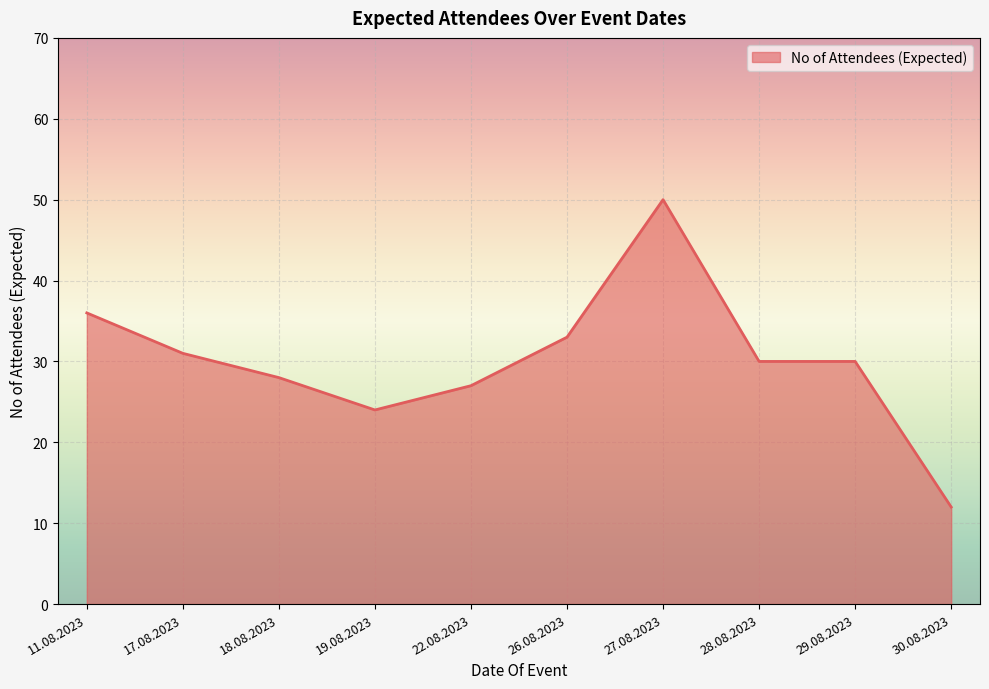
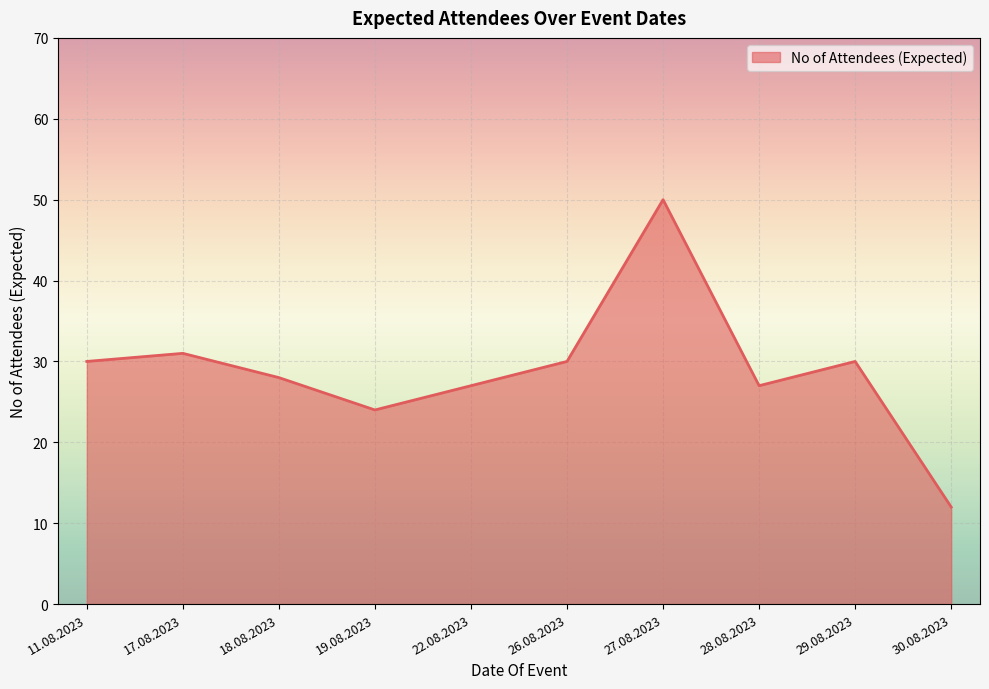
11.08.2023: 36 -> 30
26.08.2023: 33 -> 30
28.08.2023: 30 -> 27
